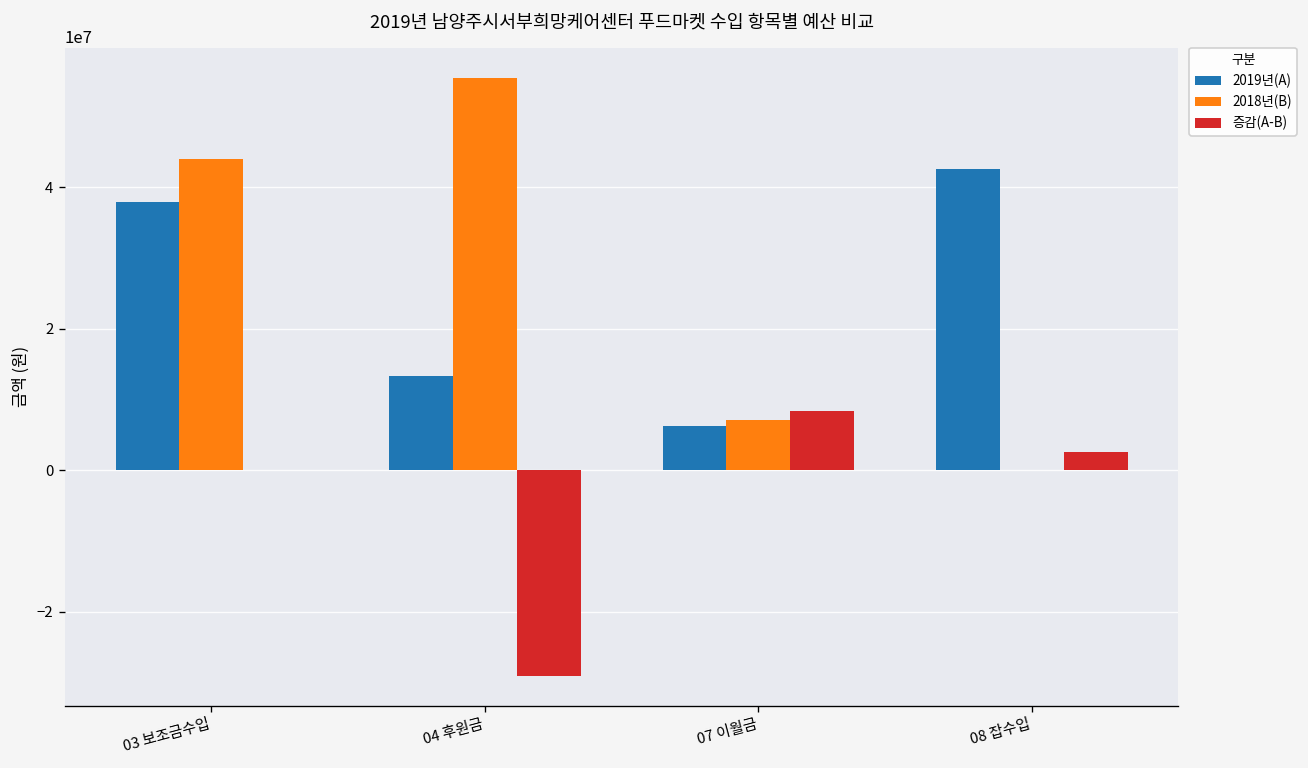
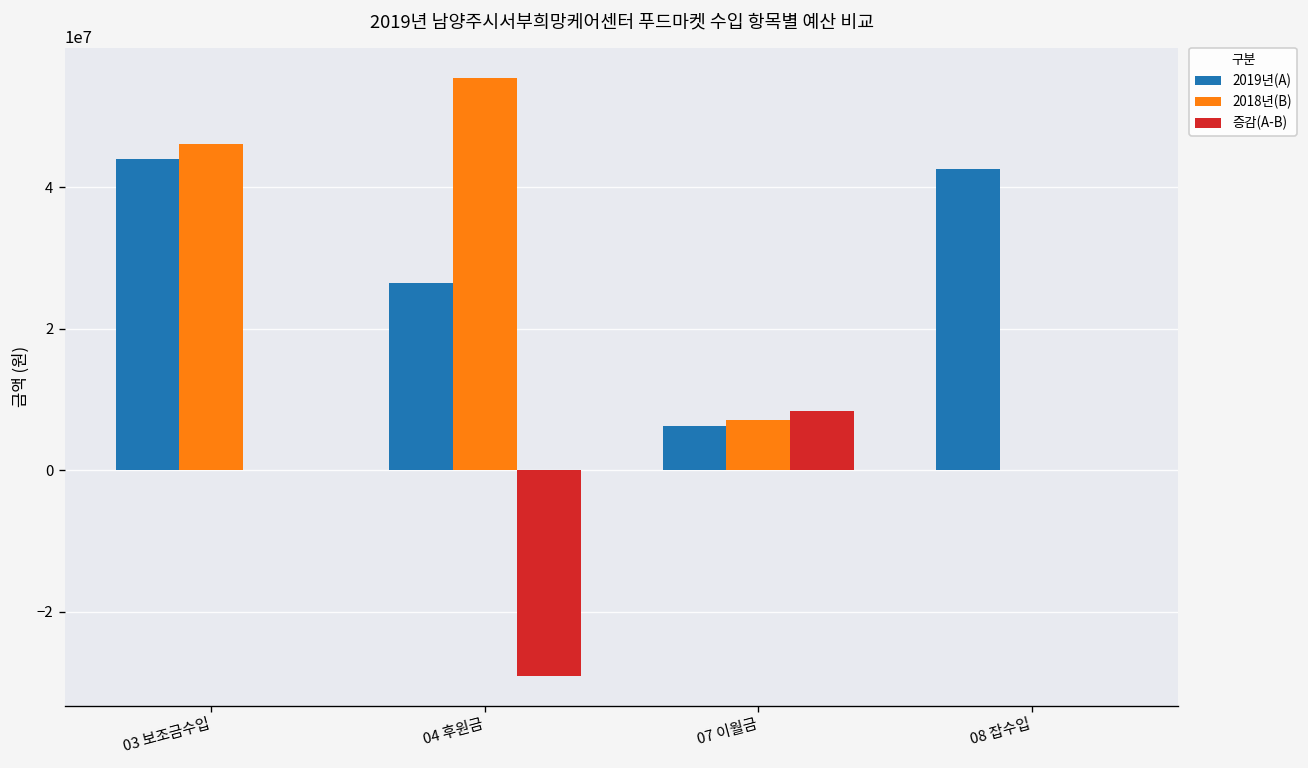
2019년(A), 03 보조금수입: 38000000 -> 44000000
2018년(B), 03 보조금수입: 44000000 -> 46000000
2019년(A), 04 후원금: 13000000 -> 26000000
증감(A-B), 08 잡수입: 3000000 -> 0
